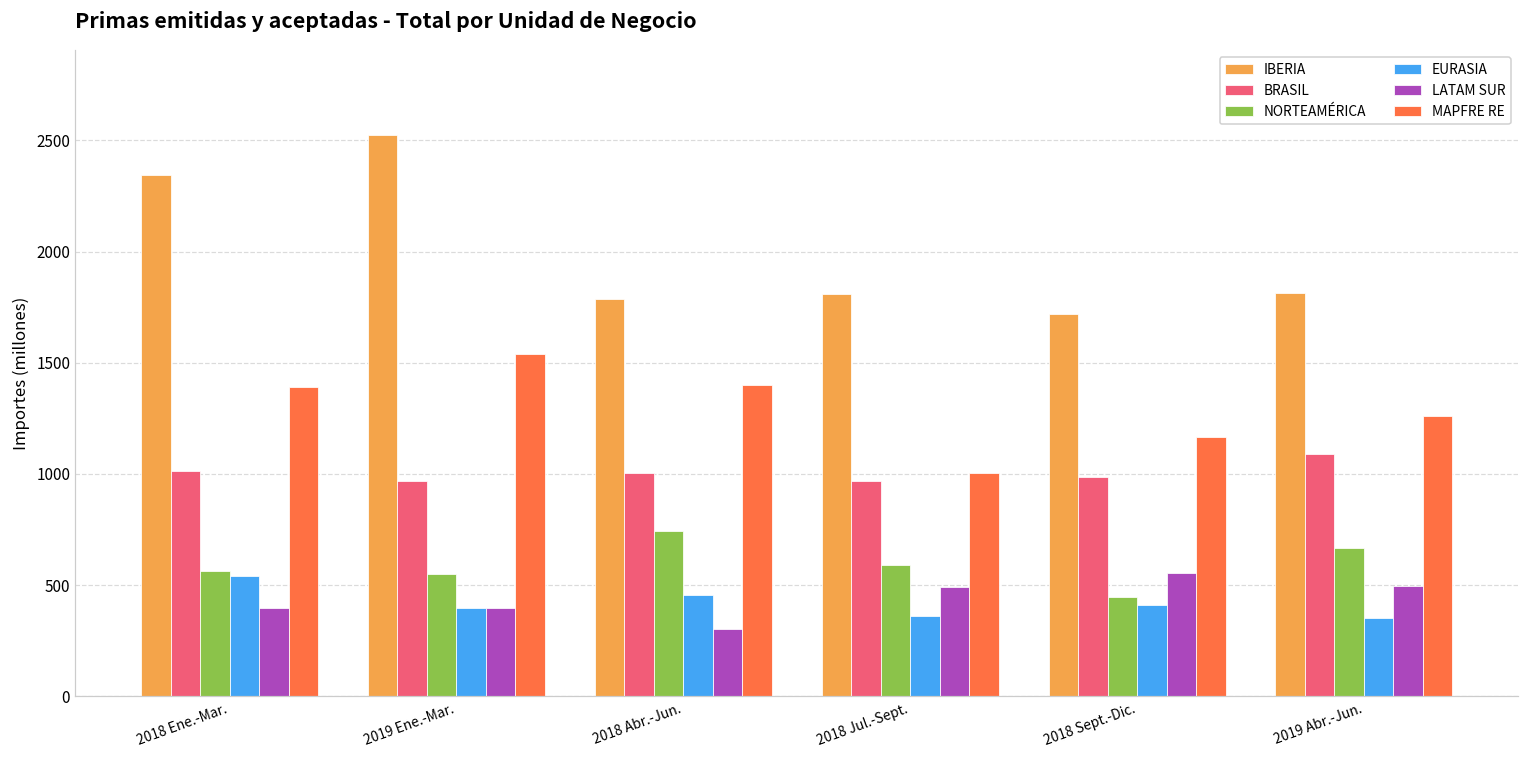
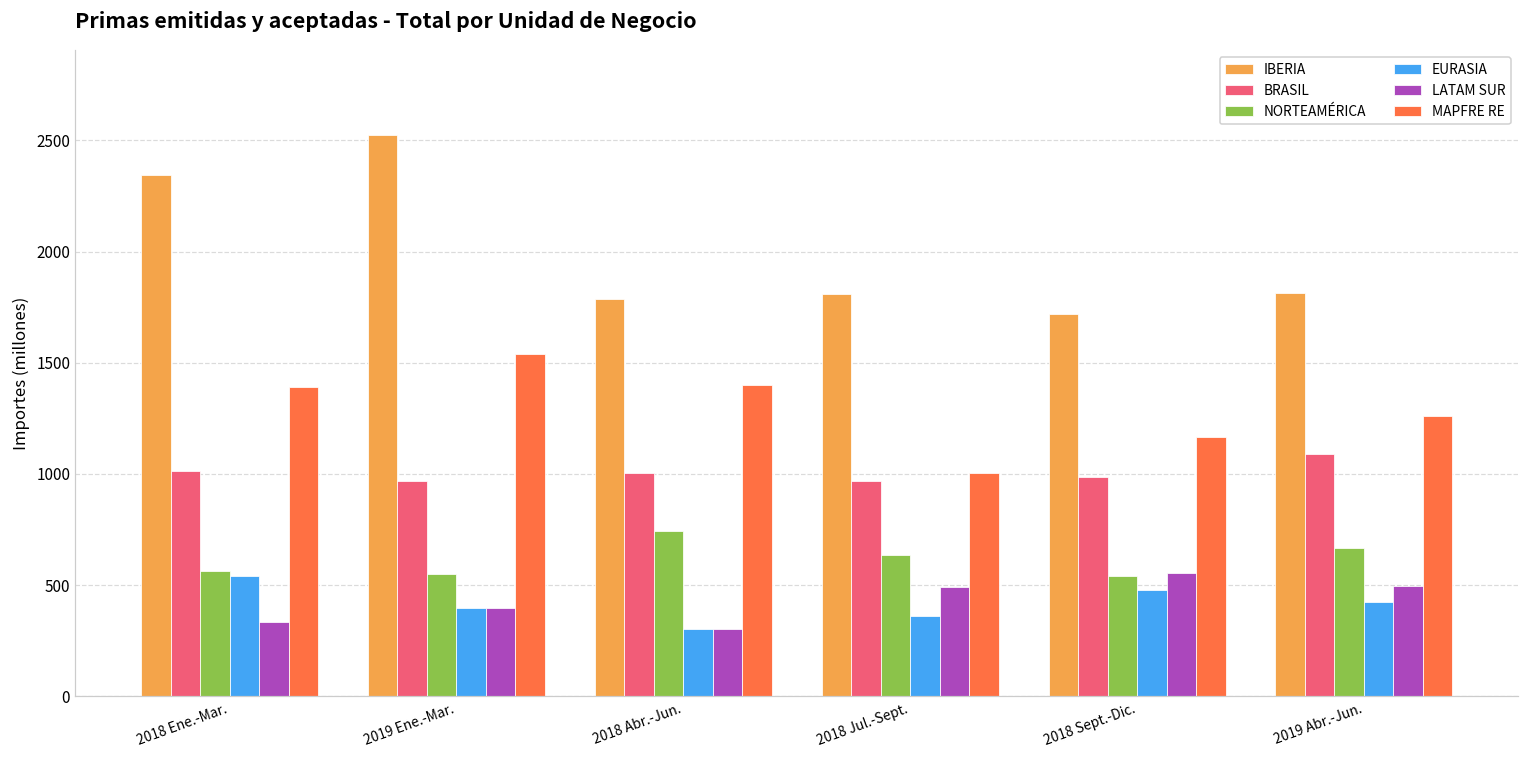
LATAM SUR, 2018 Ene.-Mar.: 400 -> 330
EURASIA, 2018 Abr.-Jun.: 460 -> 300
NORTEAMÉRICA, 2018 Jul.-Sept.: 590 -> 640
NORTEAMÉRICA, 2018 Sept.-Dic.: 450 -> 540
EURASIA, 2018 Sept.-Dic.: 410 -> 480
EURASIA, 2019 Abr.-Jun.: 350 -> 420
